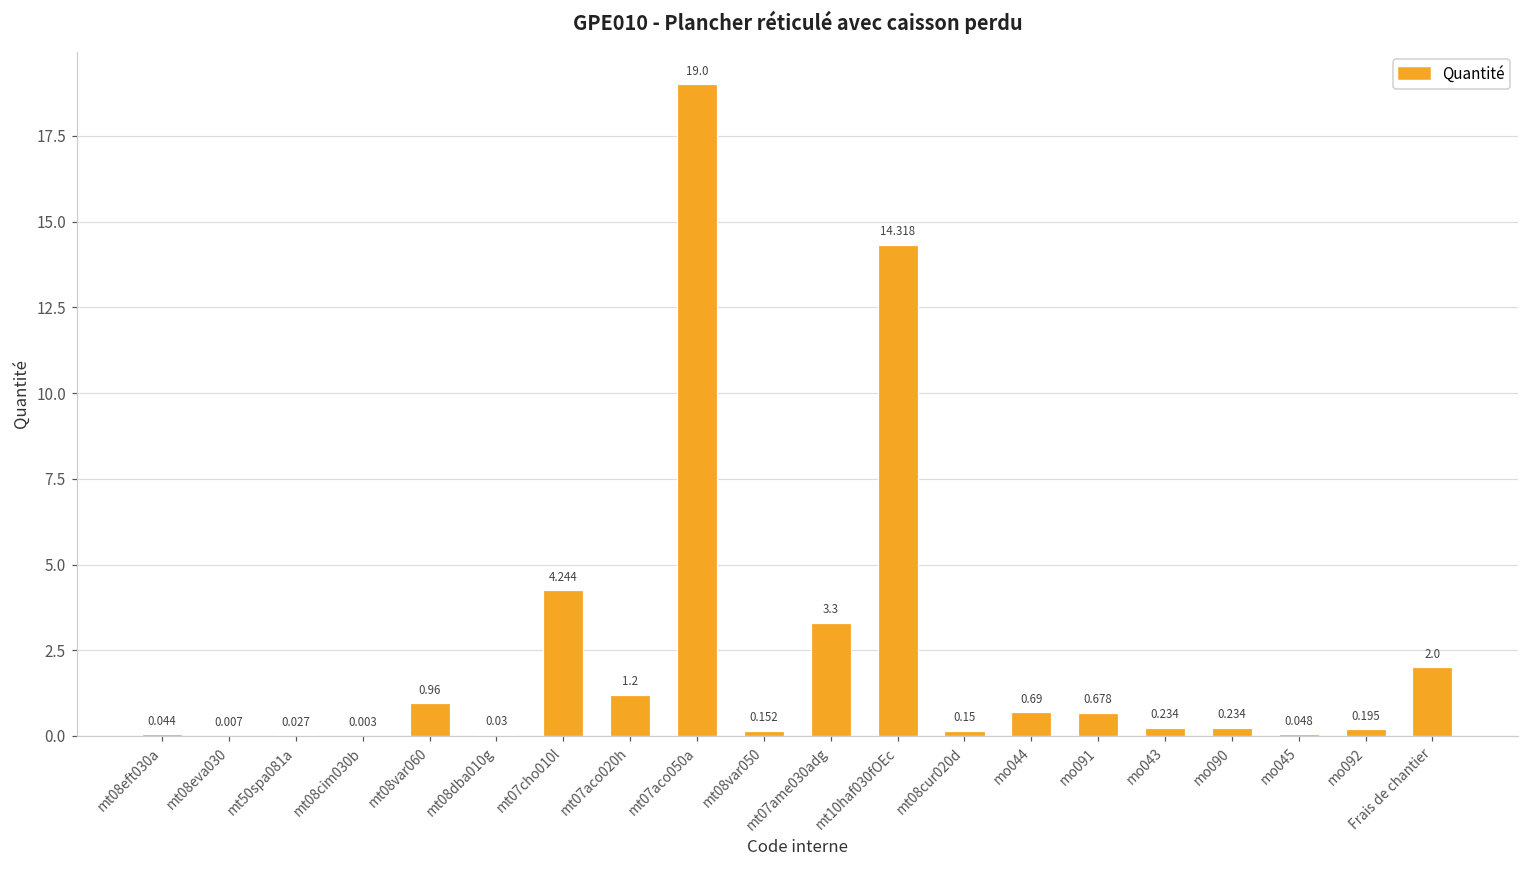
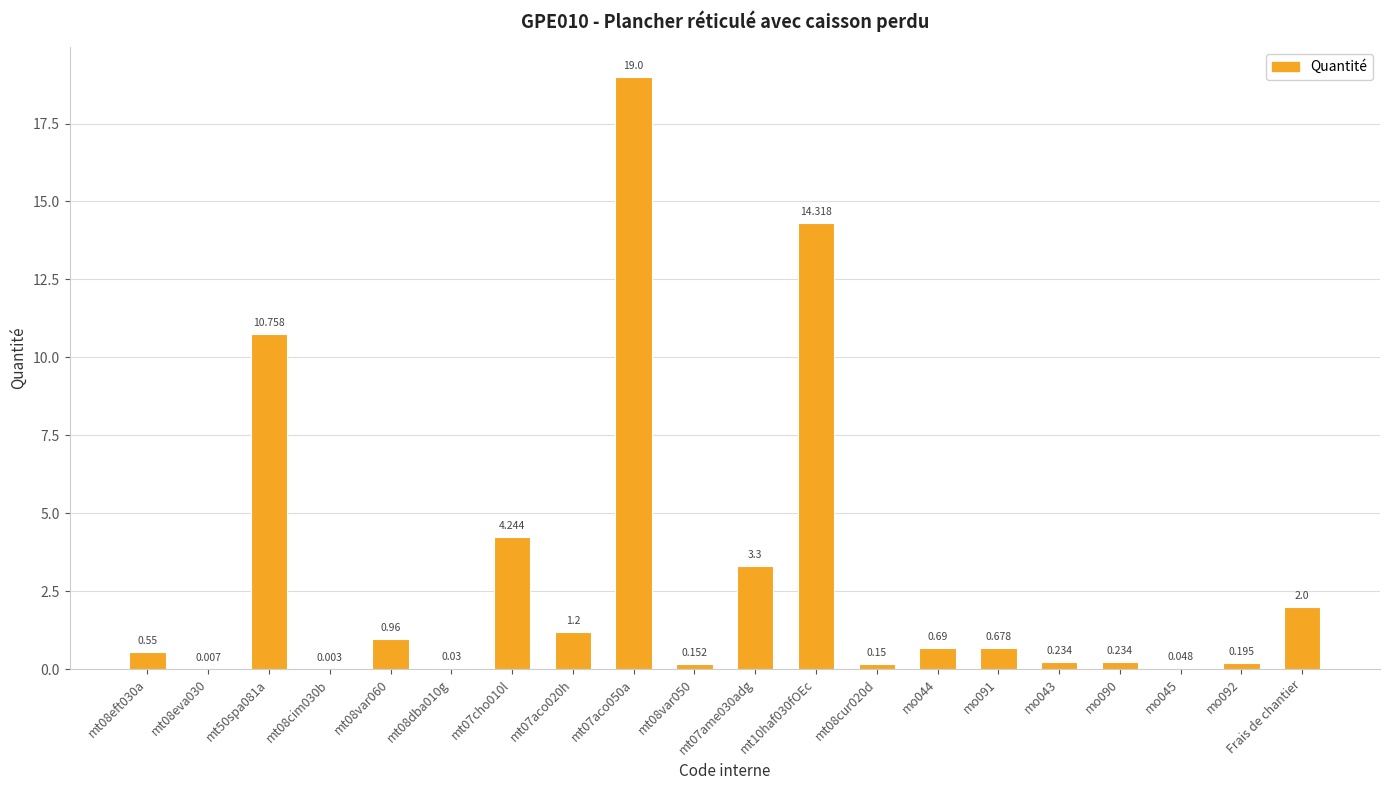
mt08eft030a: 0.044 -> 0.55
mt50spa081a: 0.027 -> 10.758
